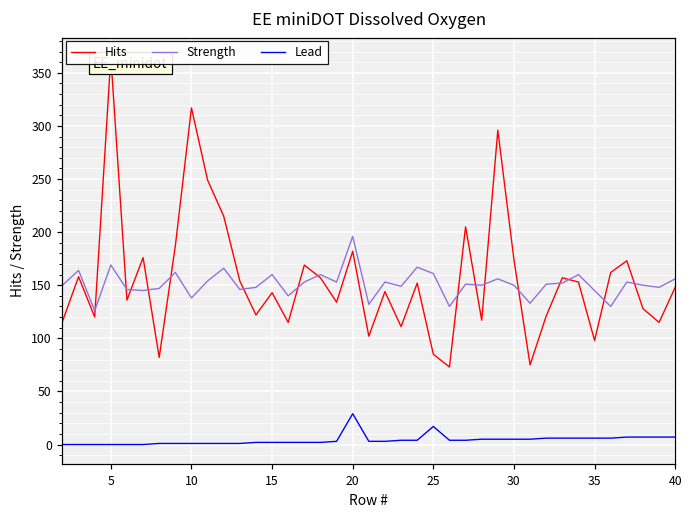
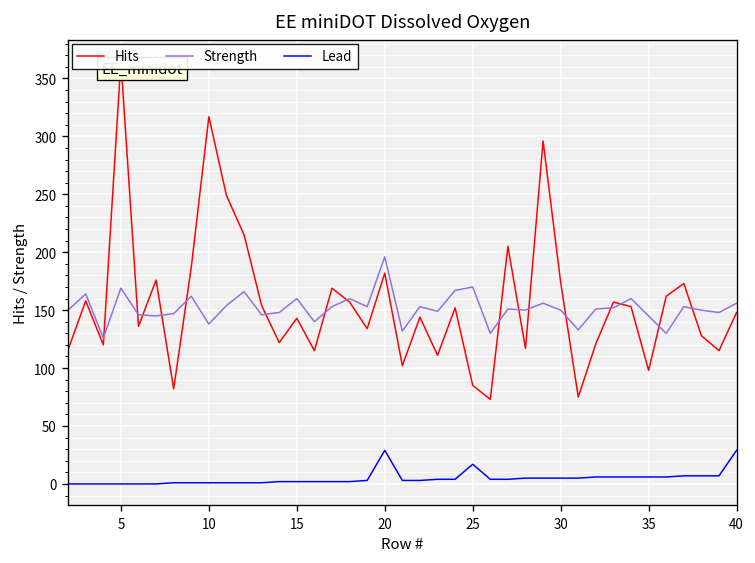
Strength, 25: 160 -> 170
Lead, 40: 10 -> 30
